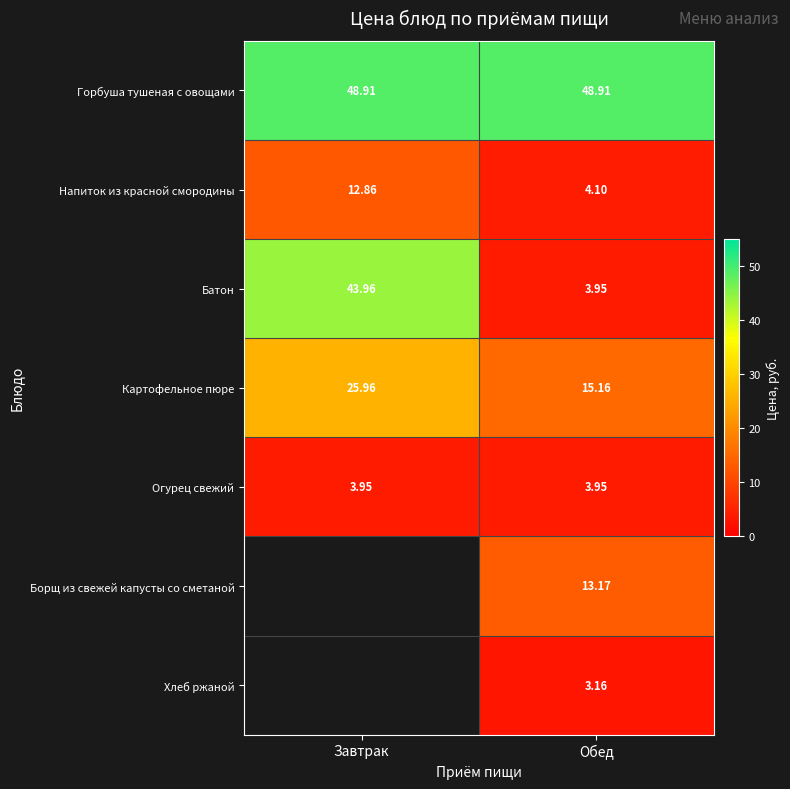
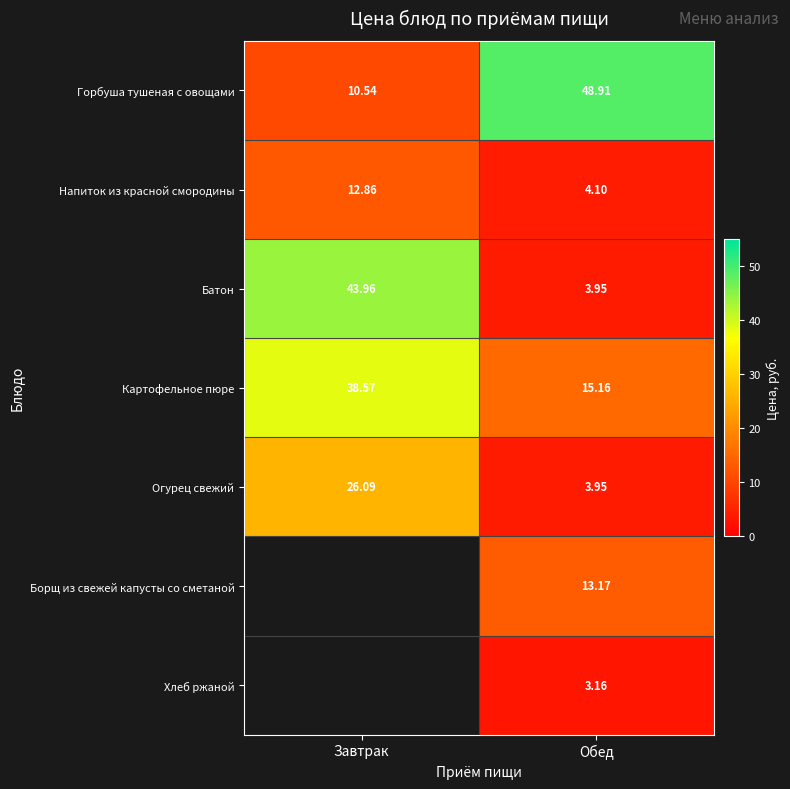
Горбуша тушеная с овощами, Завтрак: 48.91 -> 10.54
Картофельное пюре, Завтрак: 25.96 -> 38.57
Огурец свежий, Завтрак: 3.95 -> 26.09
